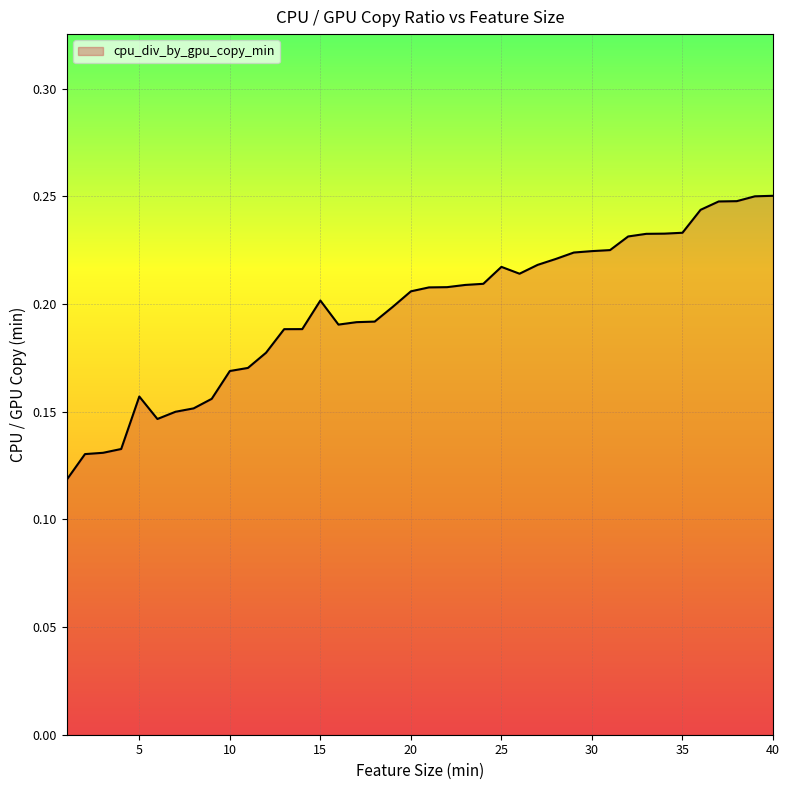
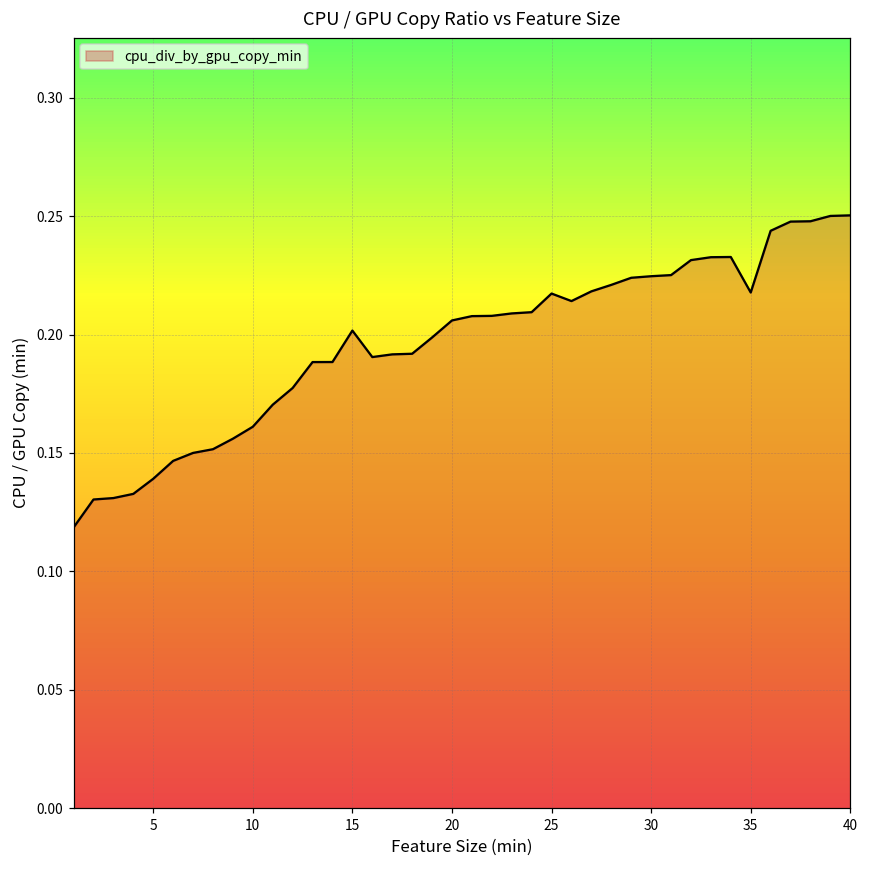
5: 0.157 -> 0.139
10: 0.169 -> 0.161
35: 0.233 -> 0.218
